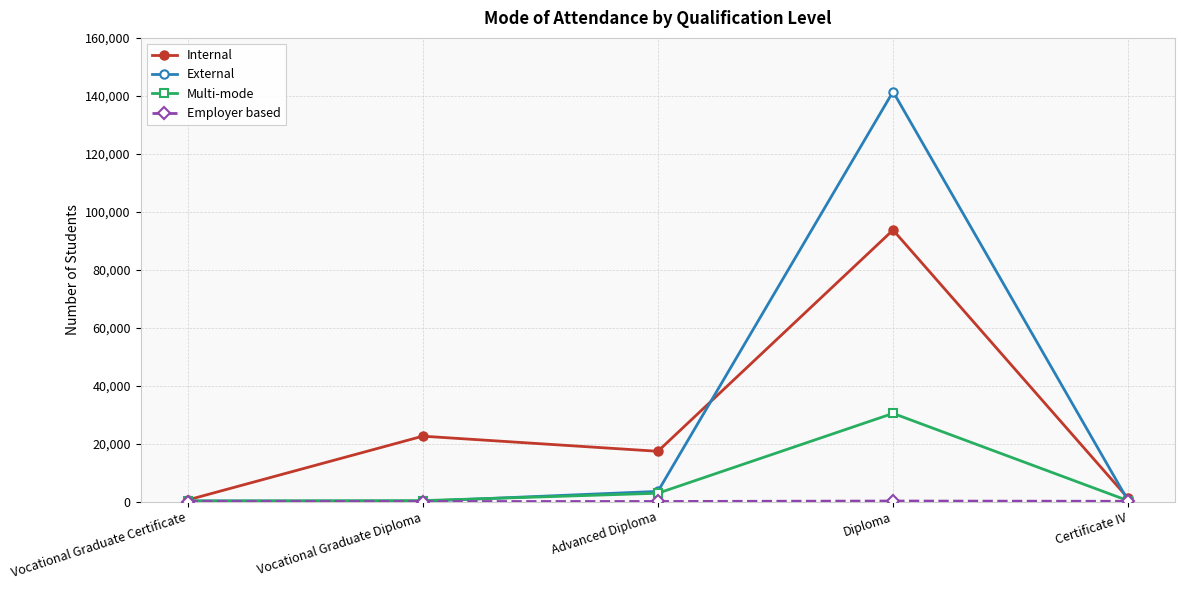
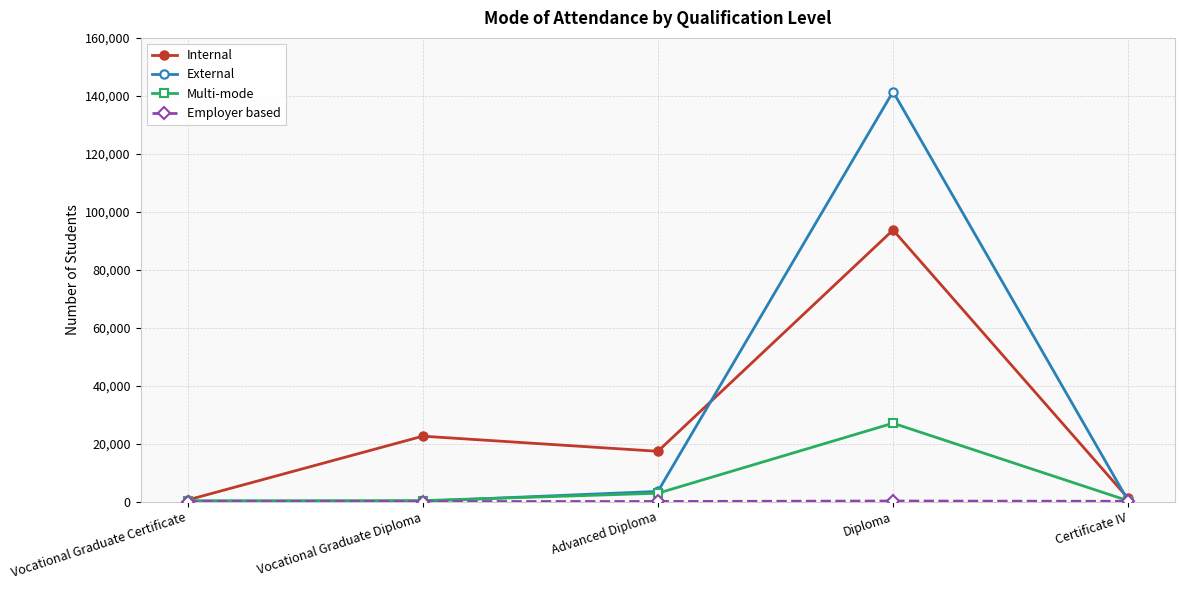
Multi-mode, Diploma: 30,000 -> 27,000
